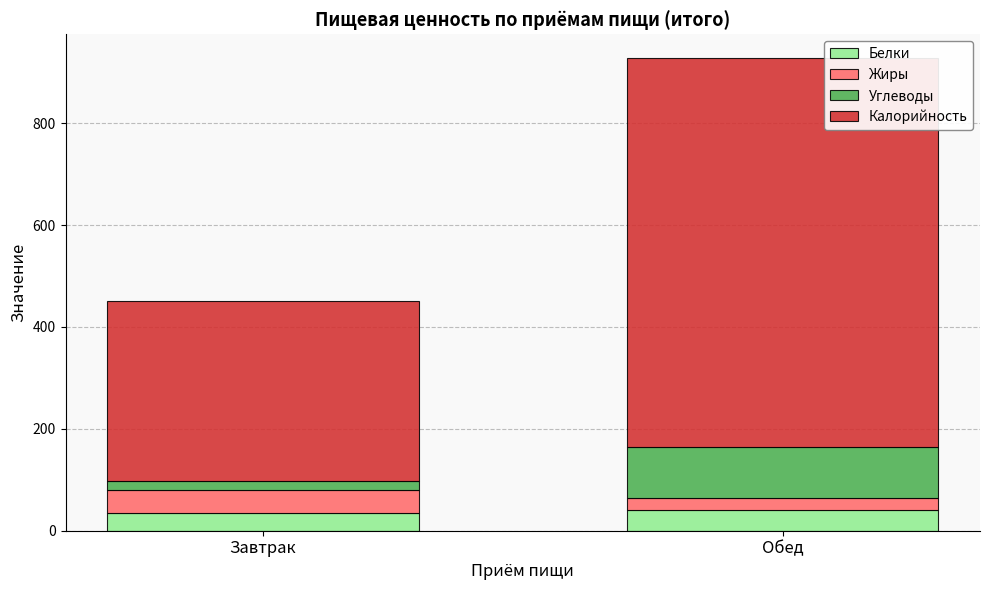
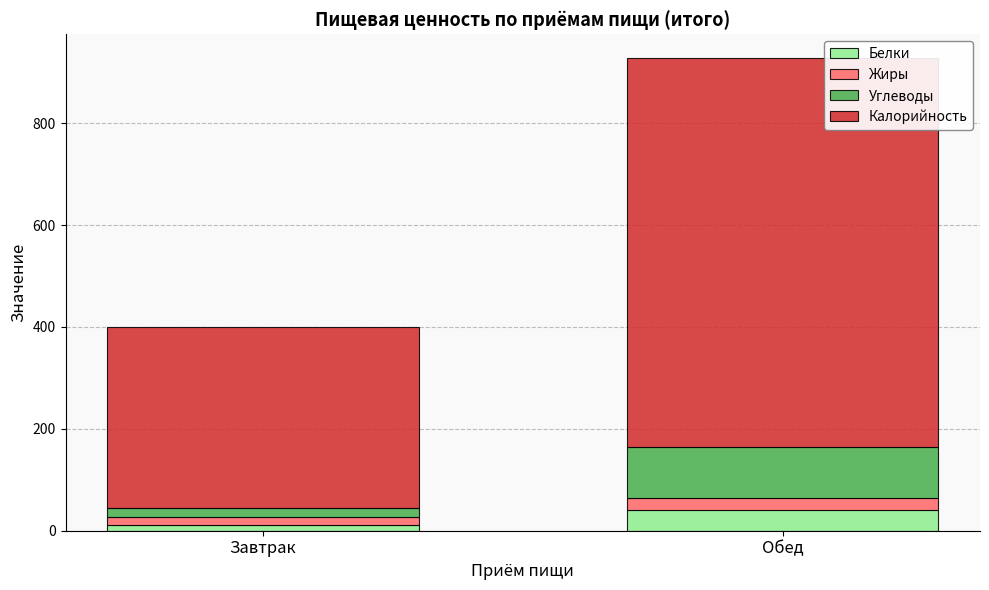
Белки, Завтрак: 40 -> 10
Жиры, Завтрак: 40 -> 20
